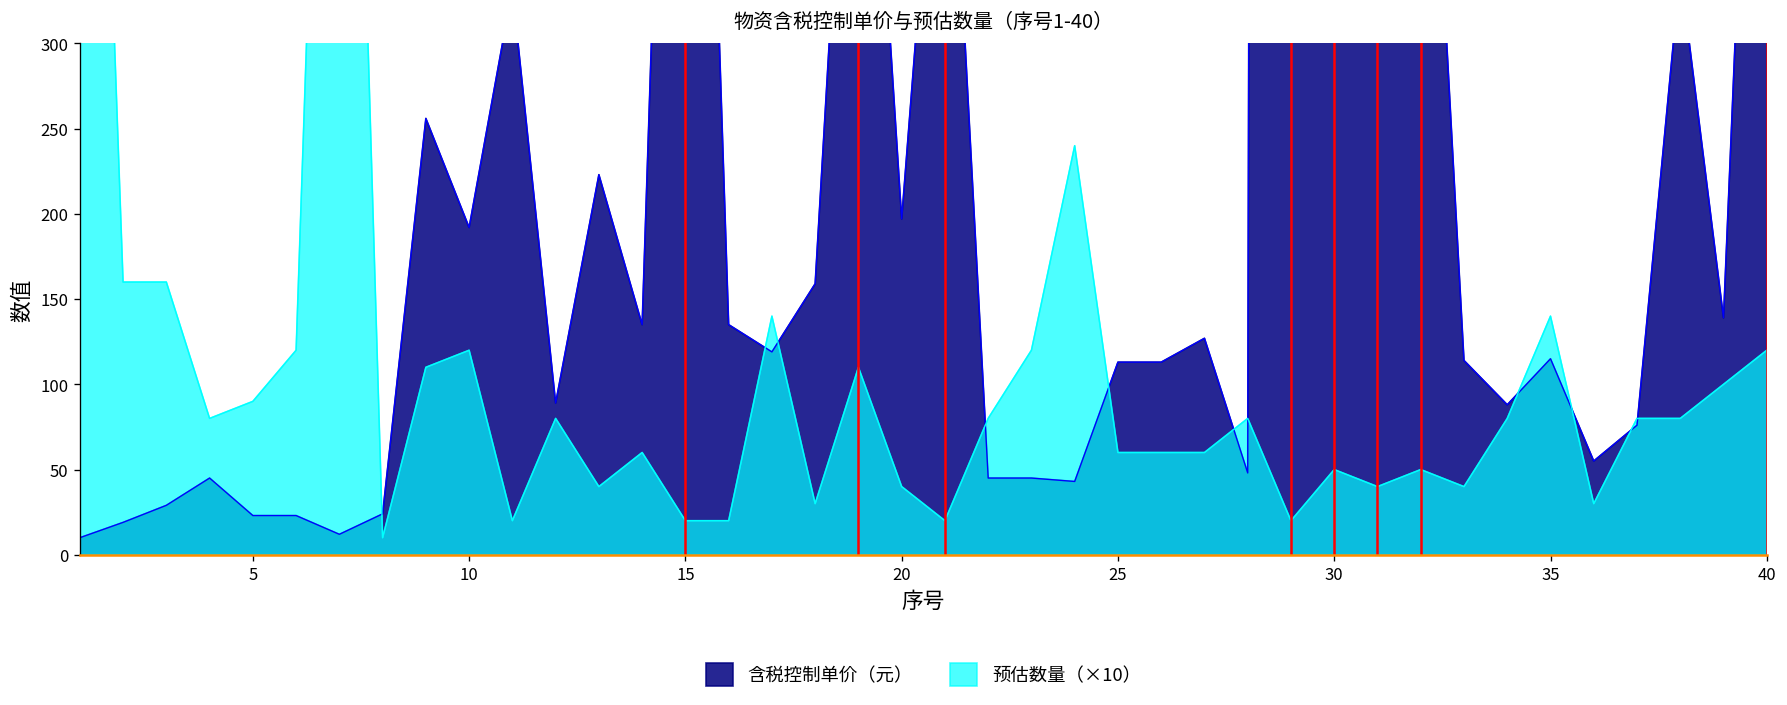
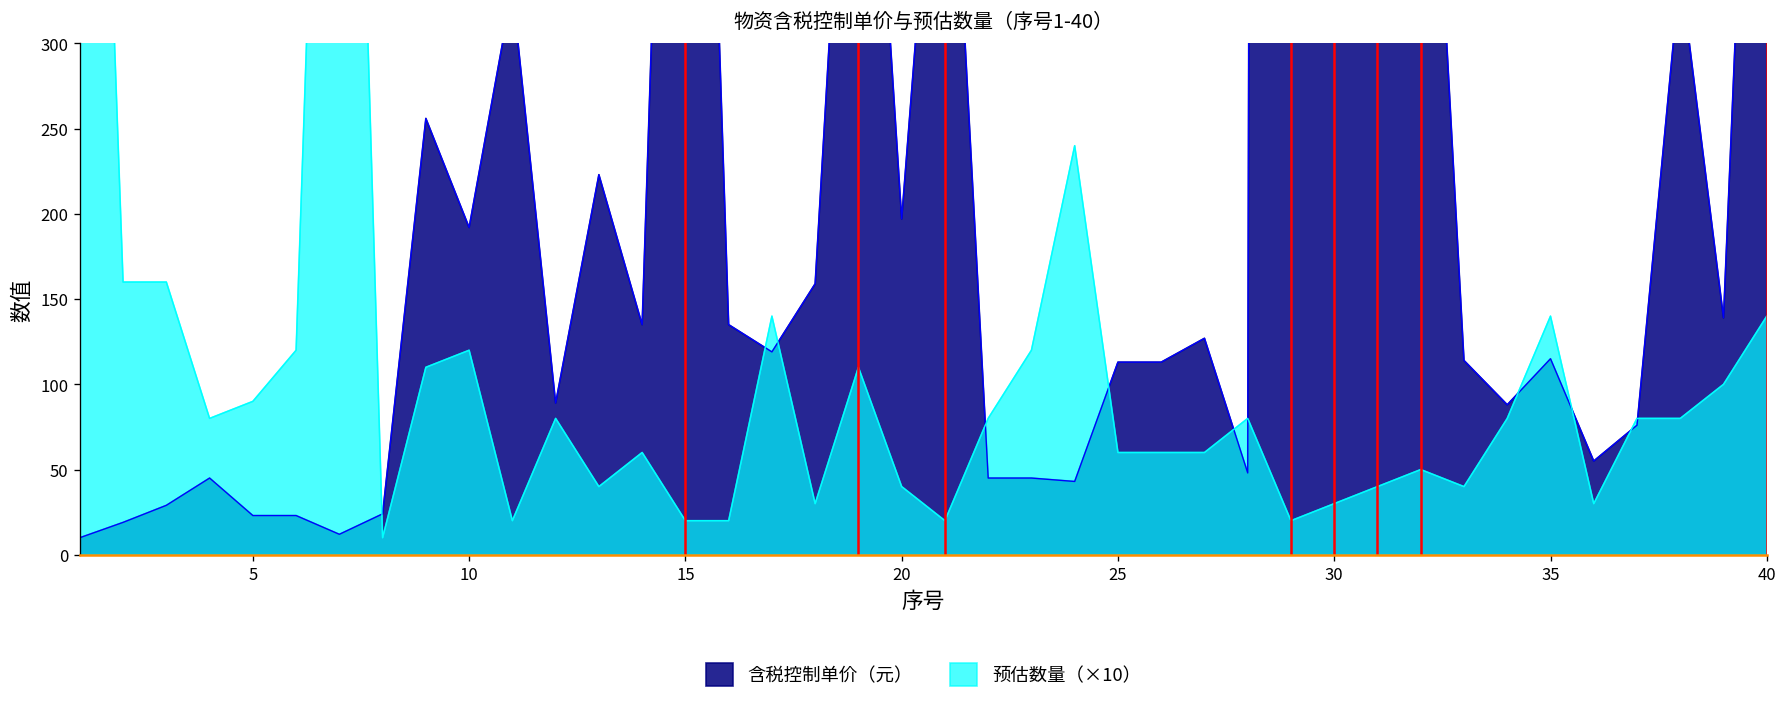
预估数量（×10）, 30: 50 -> 30
预估数量（×10）, 40: 120 -> 140
